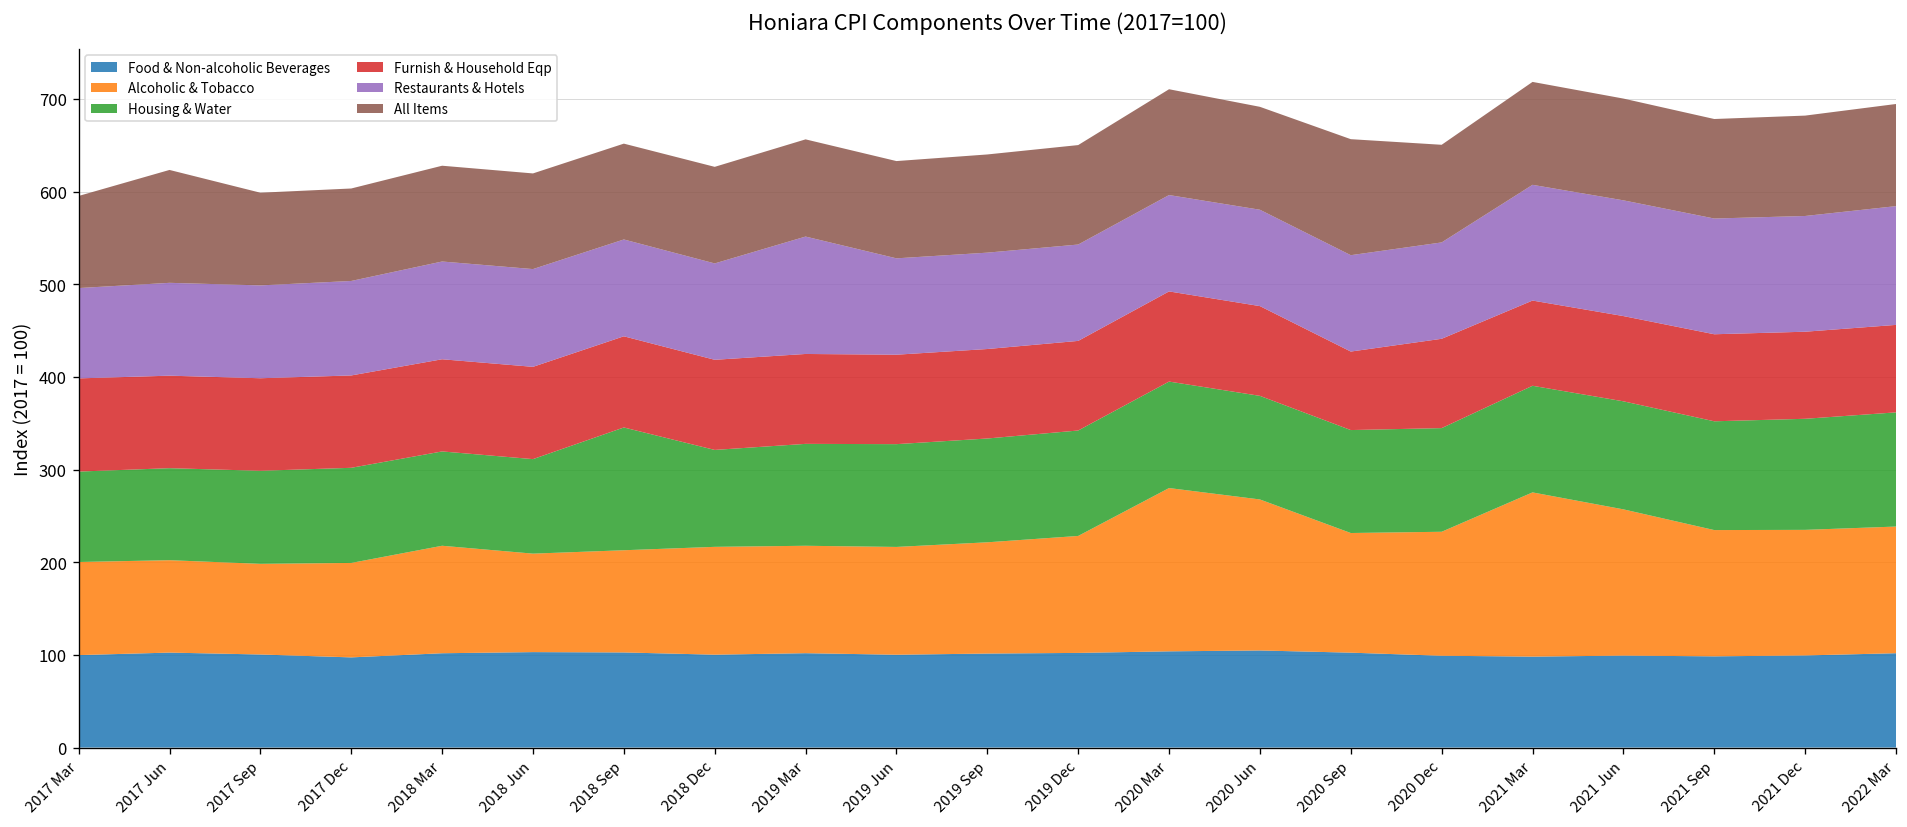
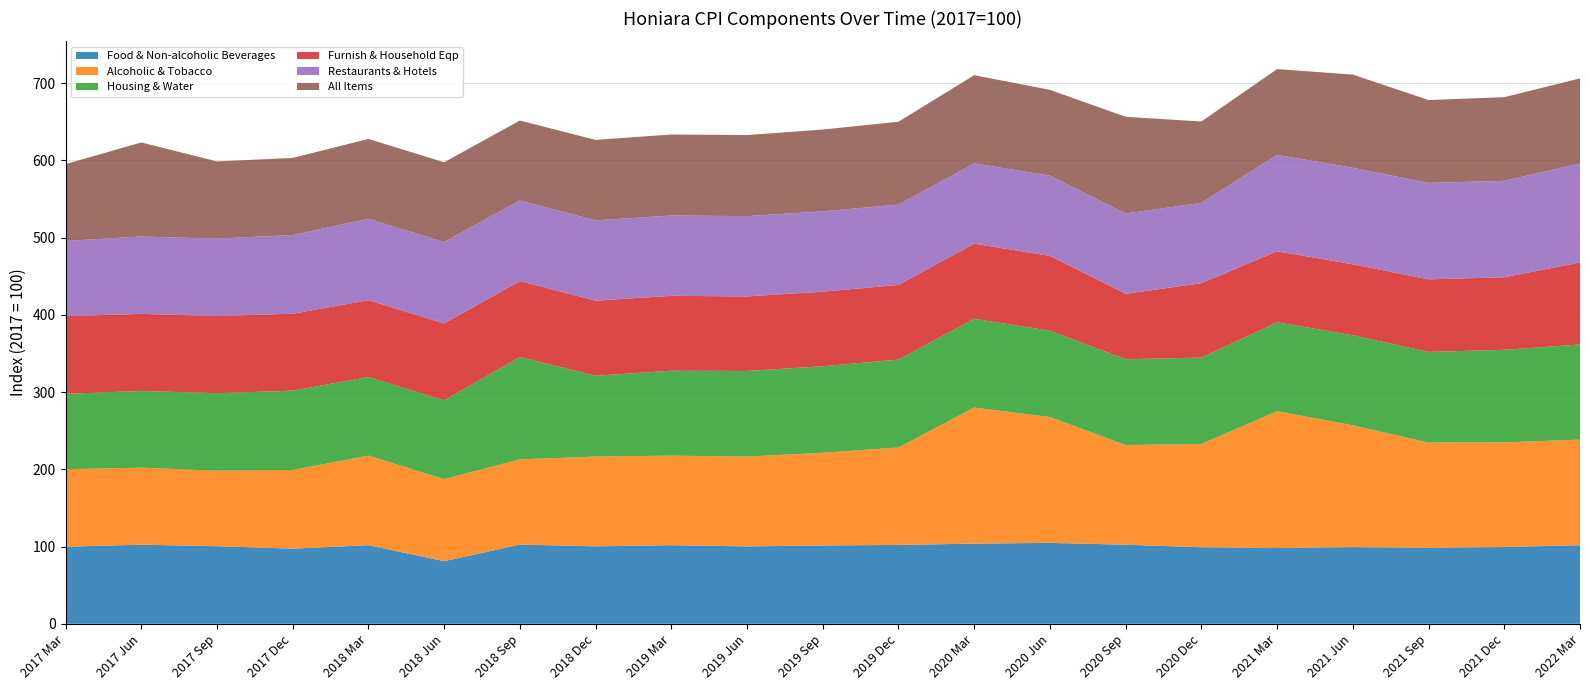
Food & Non-alcoholic Beverages, 2018 Jun: 100 -> 80
Restaurants & Hotels, 2019 Mar: 130 -> 100
All Items, 2021 Jun: 110 -> 120
Furnish & Household Eqp, 2022 Mar: 90 -> 110
